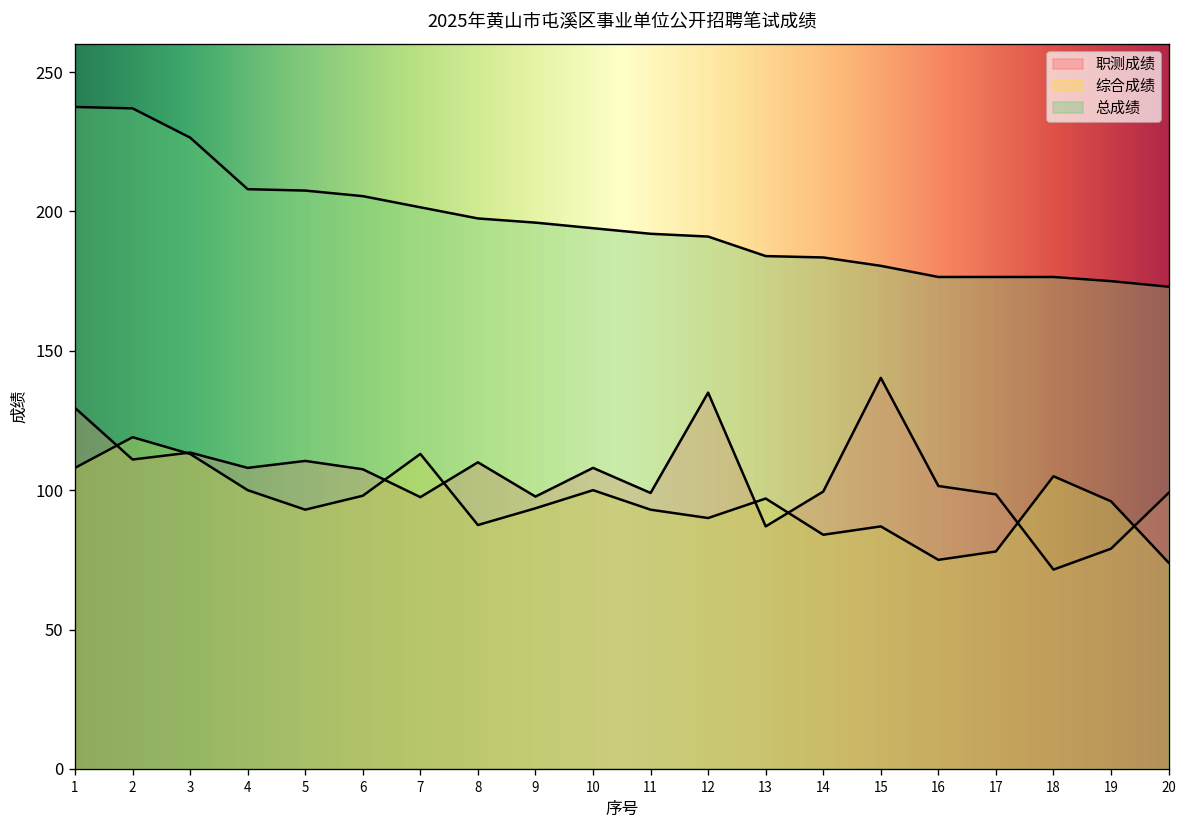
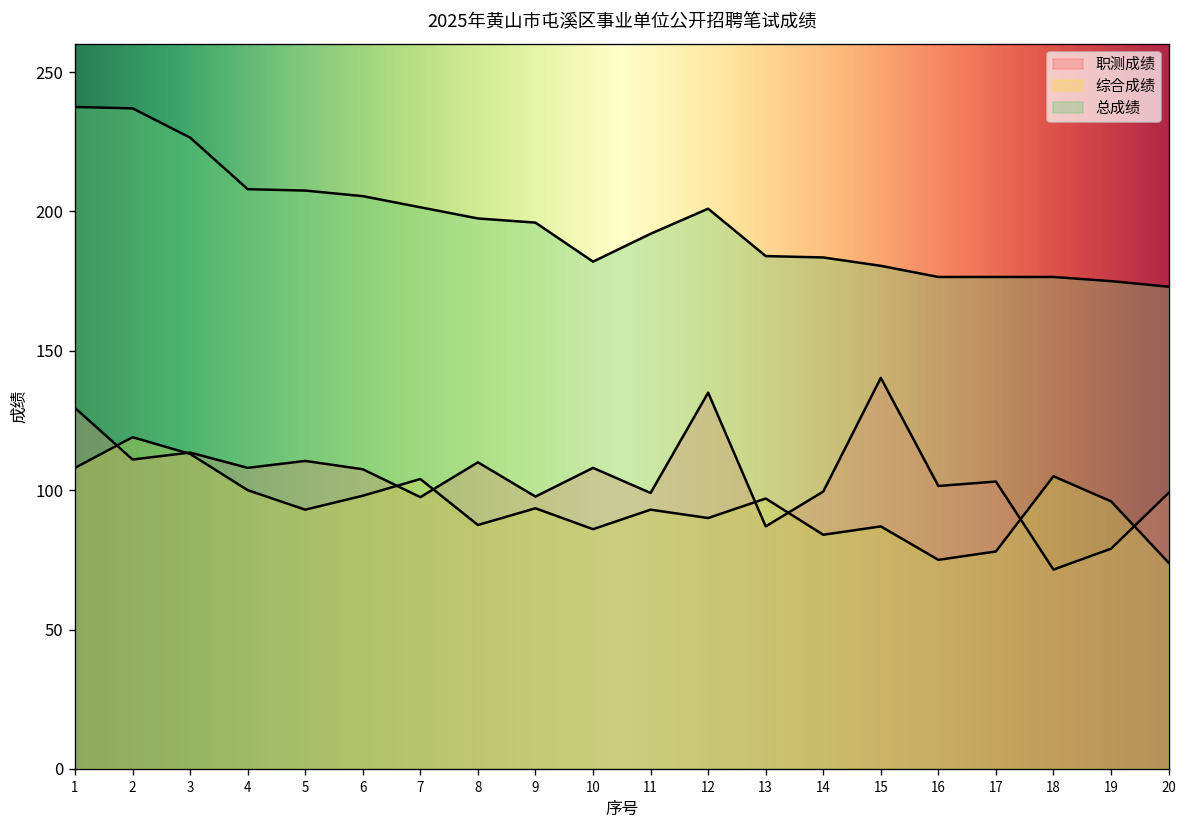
综合成绩, 7: 113 -> 104
综合成绩, 10: 100 -> 86
总成绩, 10: 194 -> 182
总成绩, 12: 191 -> 201
职测成绩, 17: 99 -> 103
